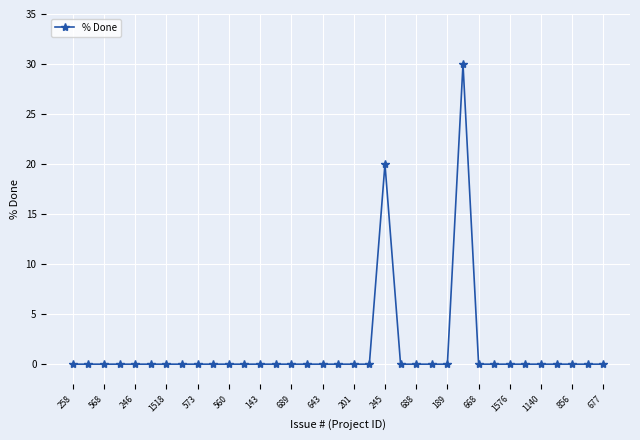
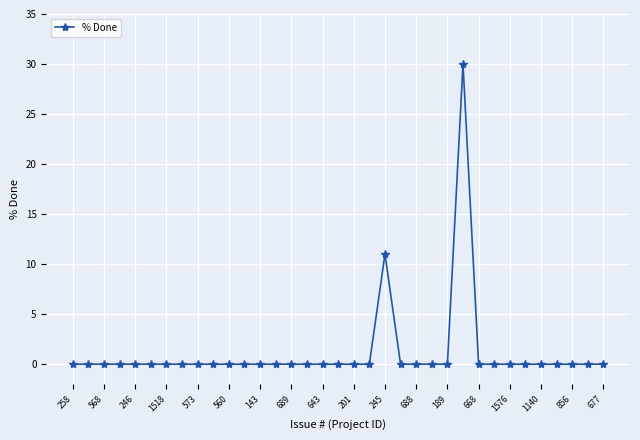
245: 20 -> 11
